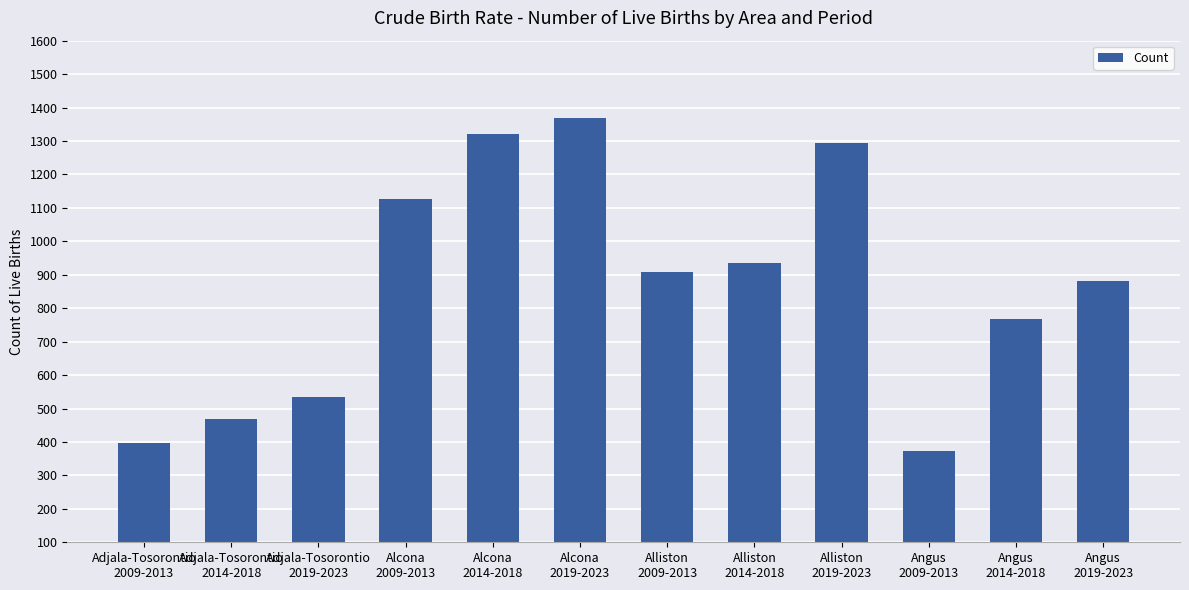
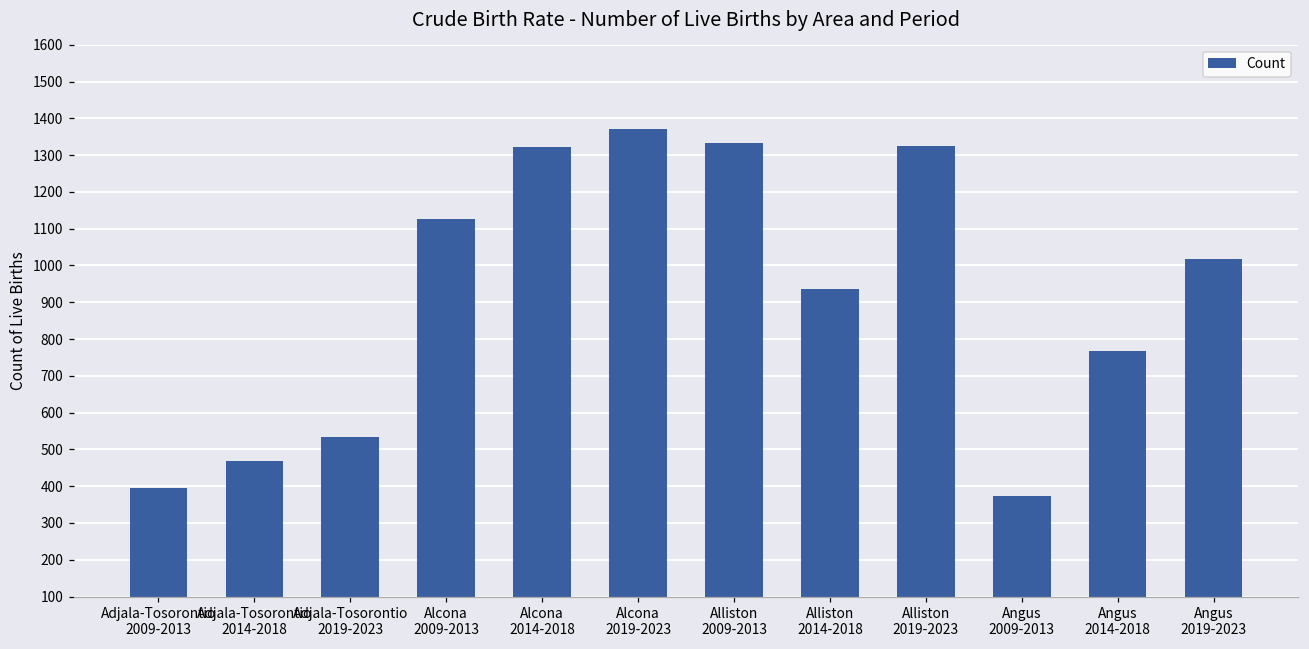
Alliston 2009-2013: 910 -> 1330
Alliston 2019-2023: 1300 -> 1330
Angus 2019-2023: 880 -> 1020
